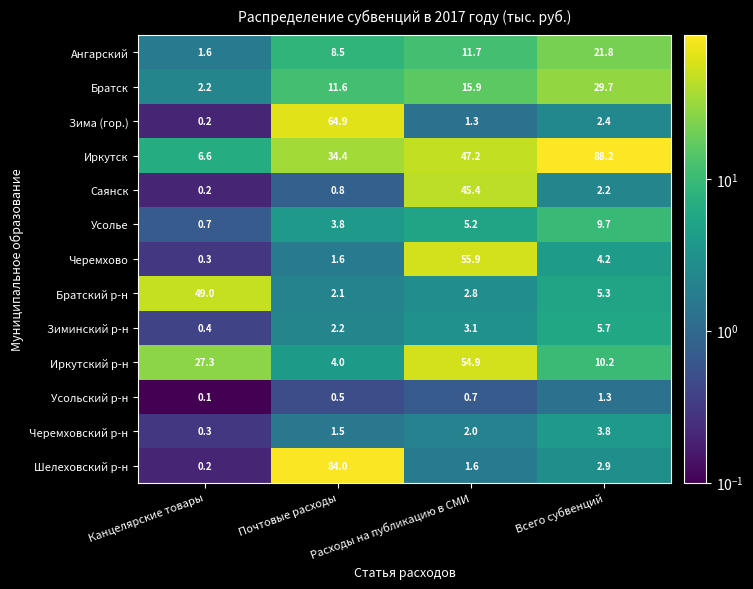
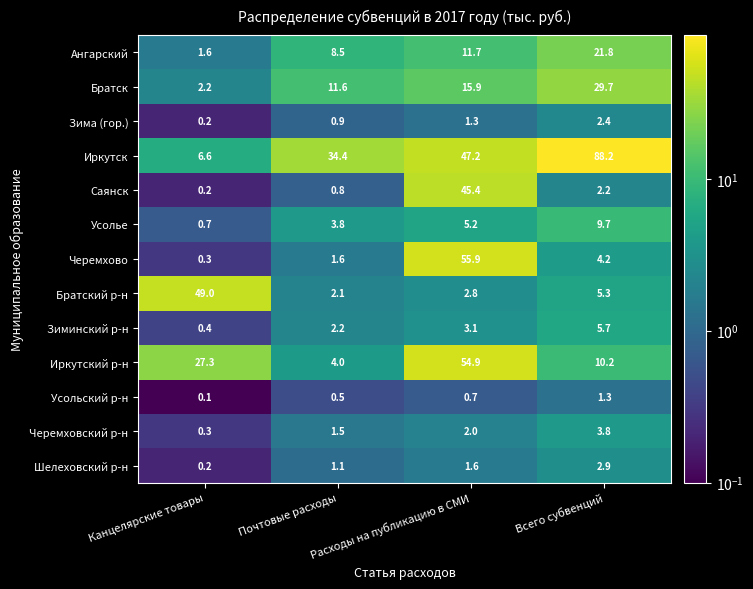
Зима (гор.), Почтовые расходы: 64.9 -> 0.9
Шелеховский р-н, Почтовые расходы: 84.0 -> 1.1
